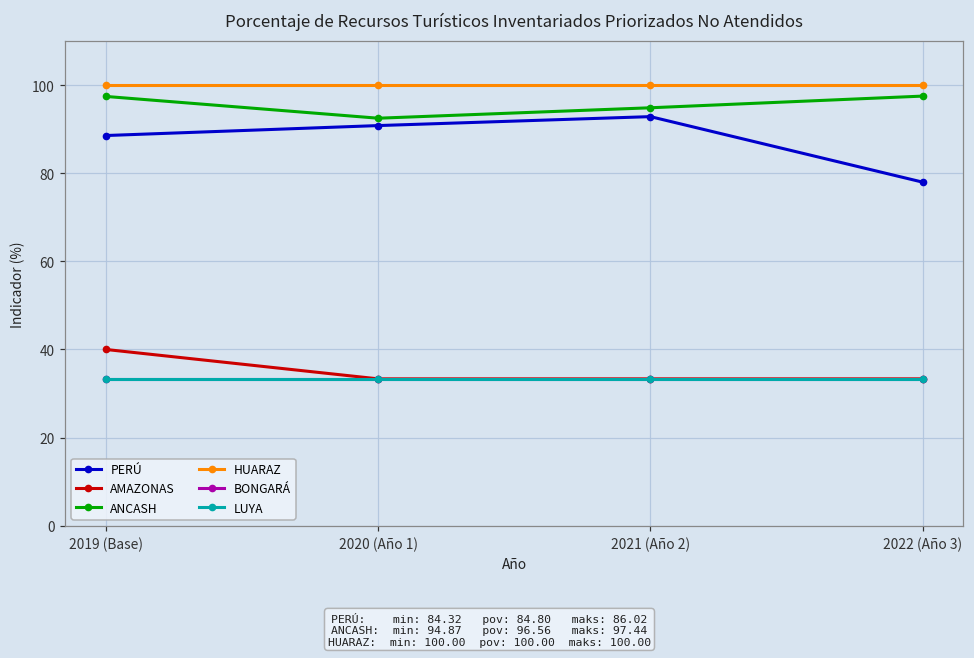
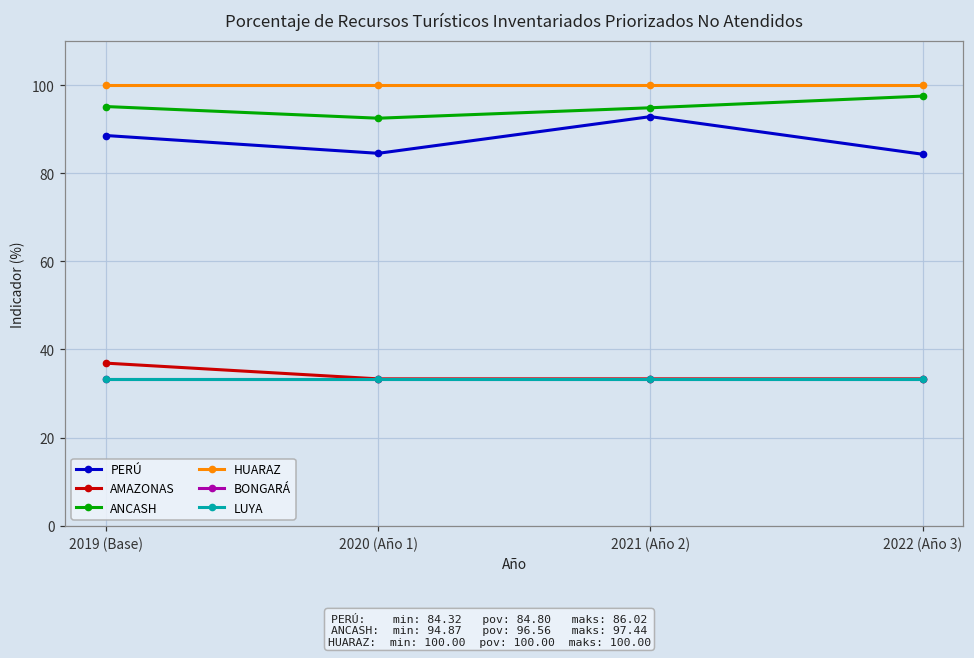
AMAZONAS, 2019 (Base): 40 -> 37
ANCASH, 2019 (Base): 97 -> 95
PERÚ, 2020 (Año 1): 91 -> 85
PERÚ, 2022 (Año 3): 78 -> 84
